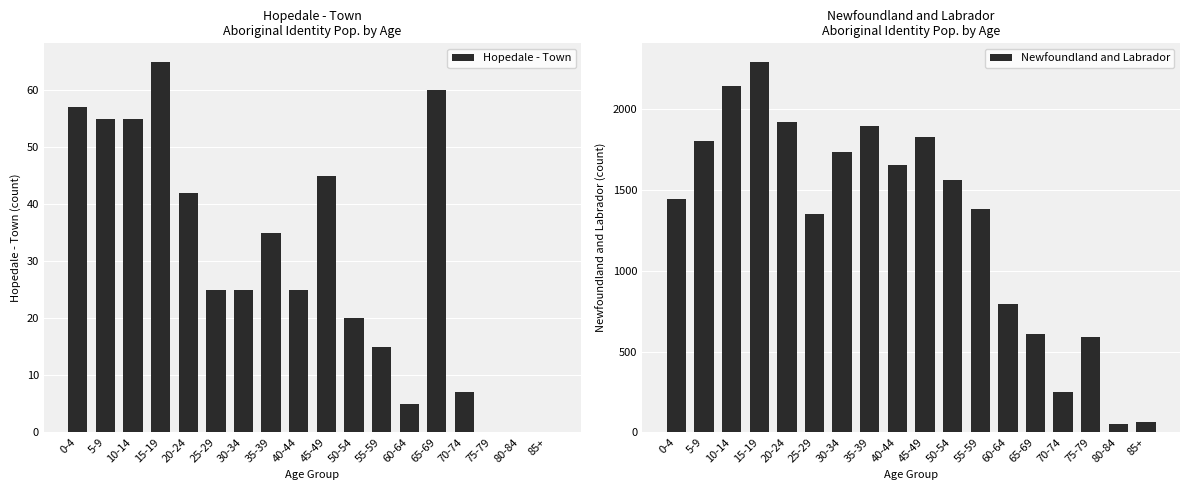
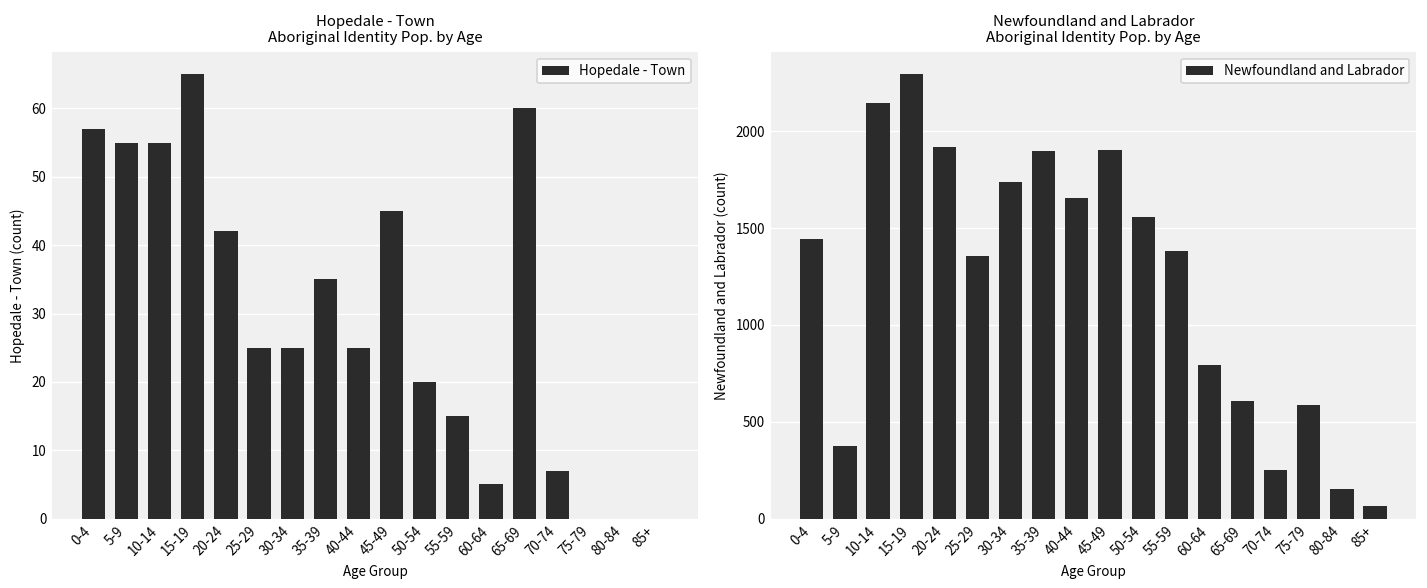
Newfoundland and Labrador Aboriginal Identity Pop. by Age, 5-9: 1810 -> 380
Newfoundland and Labrador Aboriginal Identity Pop. by Age, 45-49: 1830 -> 1900
Newfoundland and Labrador Aboriginal Identity Pop. by Age, 80-84: 50 -> 160
